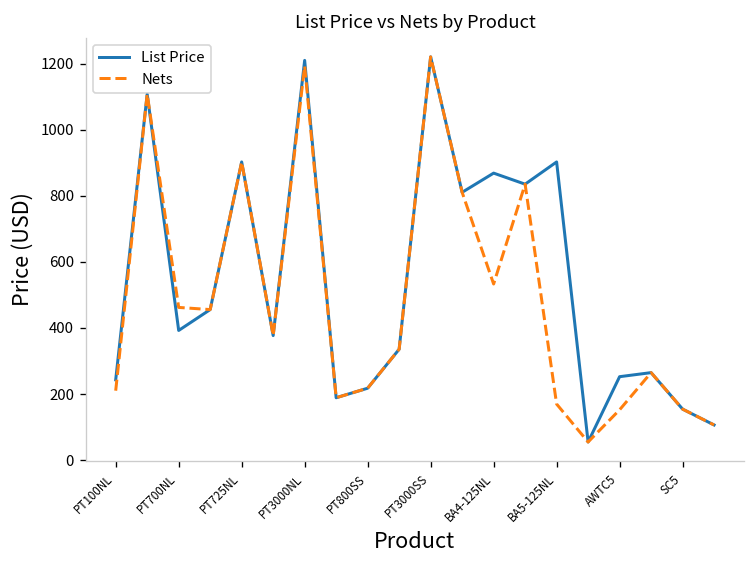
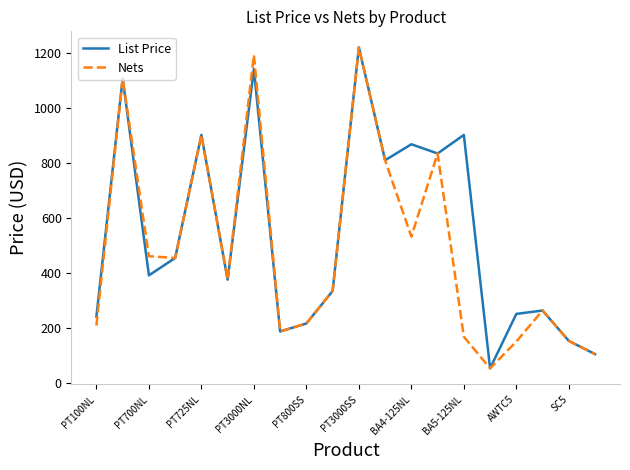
List Price, PT3000NL: 1210 -> 1140
